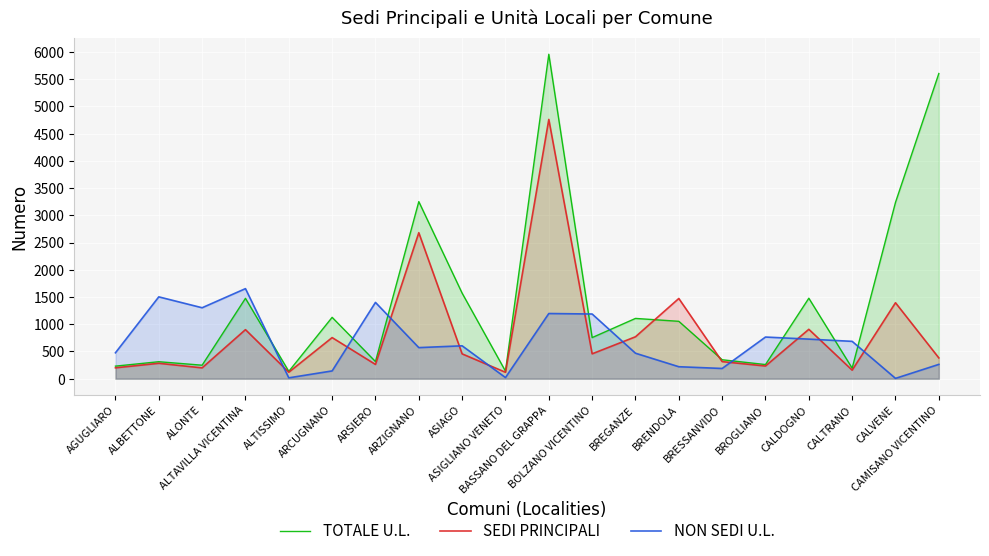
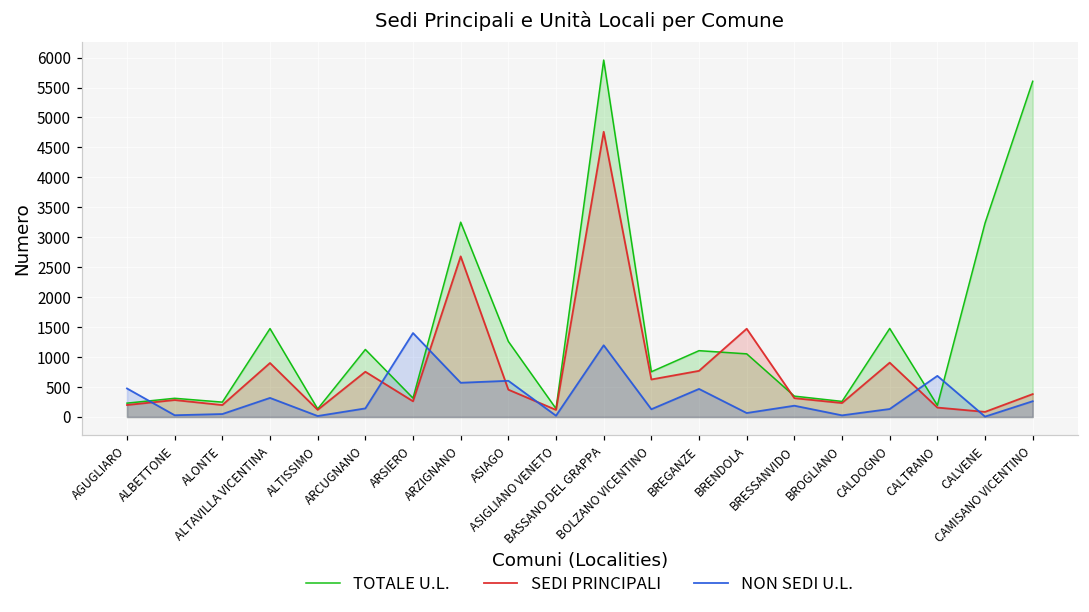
NON SEDI U.L., ALBETTONE: 1500 -> 0
NON SEDI U.L., ALONTE: 1300 -> 0
NON SEDI U.L., ALTAVILLA VICENTINA: 1700 -> 300
TOTALE U.L., ASIAGO: 1600 -> 1300
SEDI PRINCIPALI, BOLZANO VICENTINO: 500 -> 600
NON SEDI U.L., BOLZANO VICENTINO: 1200 -> 100
NON SEDI U.L., BRENDOLA: 200 -> 100
NON SEDI U.L., BROGLIANO: 800 -> 0
NON SEDI U.L., CALDOGNO: 700 -> 100
SEDI PRINCIPALI, CALVENE: 1400 -> 100
